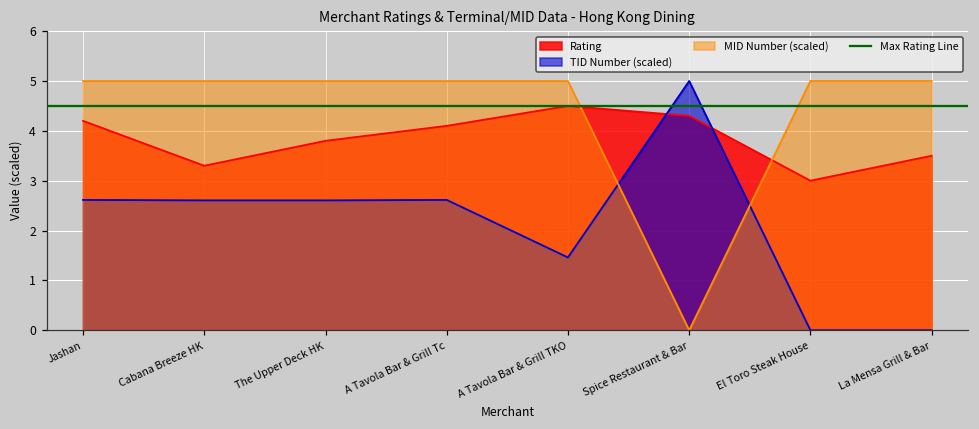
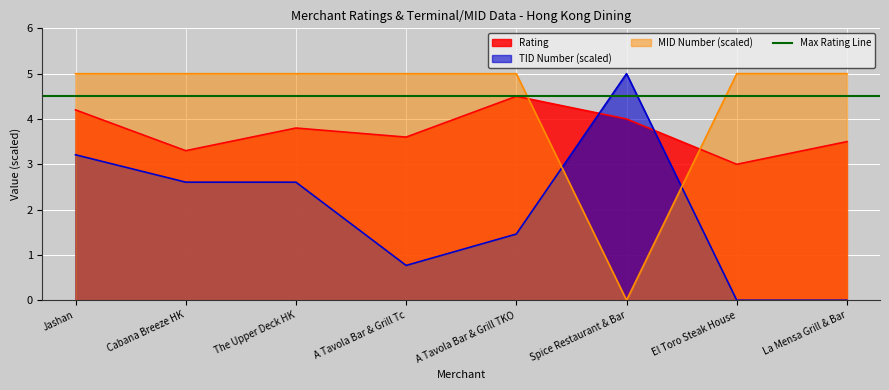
TID Number (scaled), Jashan: 2.6 -> 3.2
Rating, A Tavola Bar & Grill Tc: 4.1 -> 3.6
TID Number (scaled), A Tavola Bar & Grill Tc: 2.6 -> 0.8
Rating, Spice Restaurant & Bar: 4.3 -> 4.0
